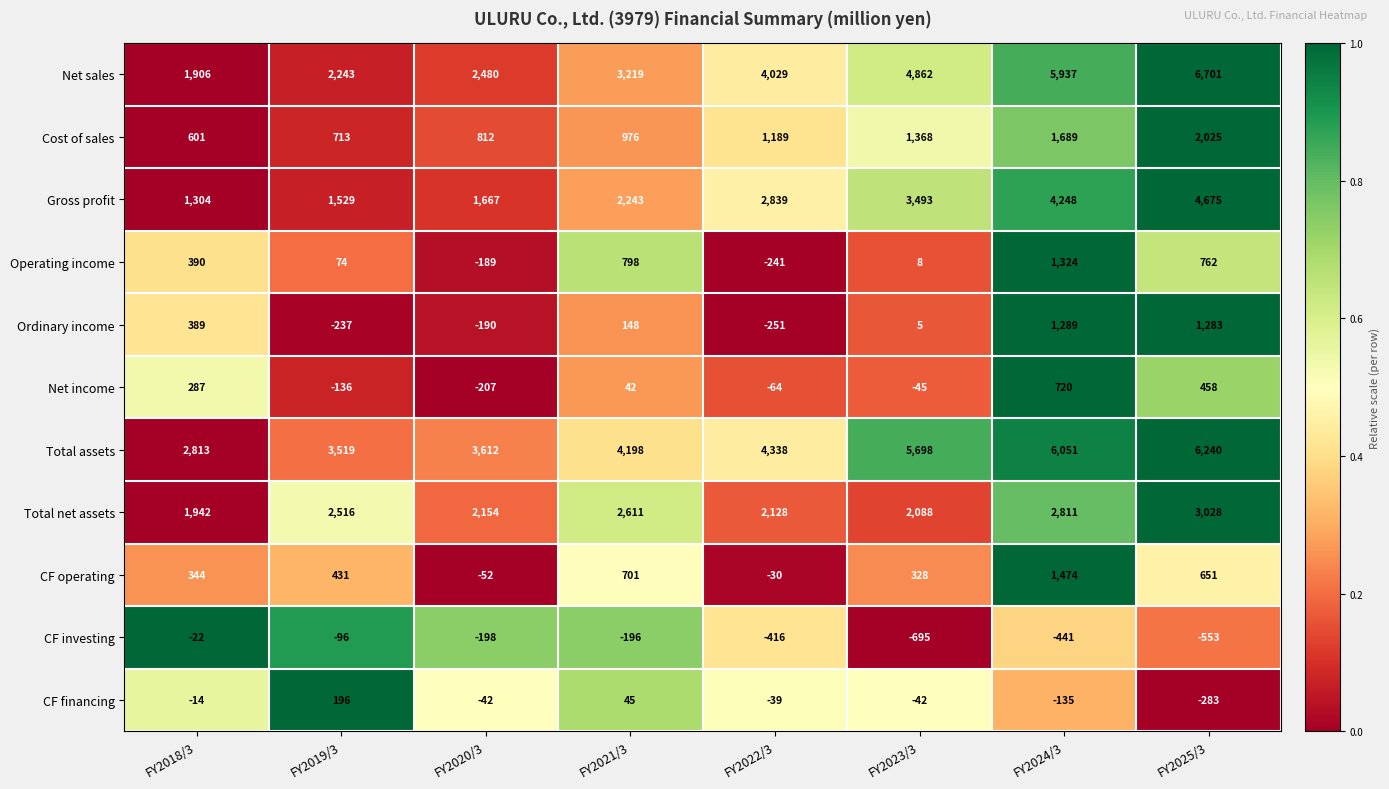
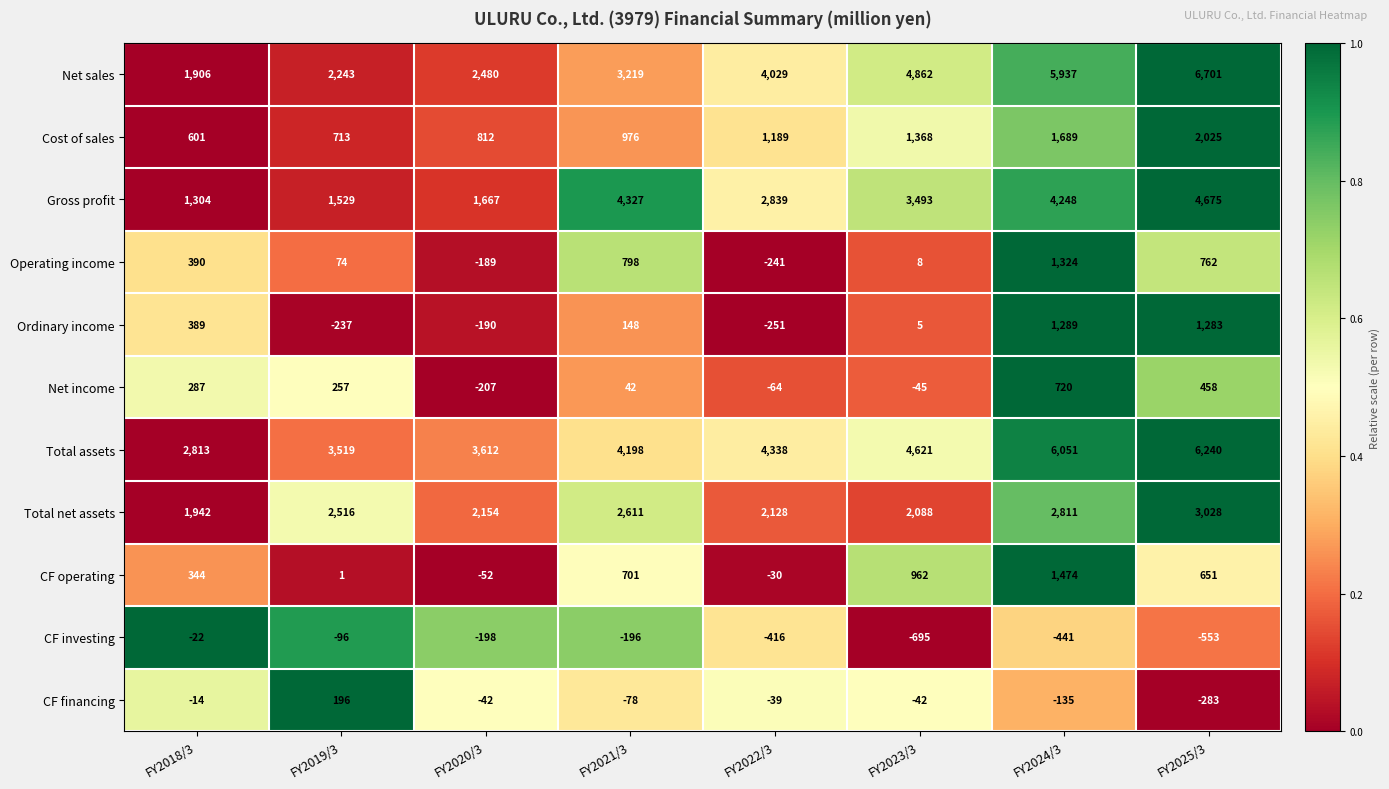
Gross profit, FY2021/3: 2,243 -> 4,327
Net income, FY2019/3: -136 -> 257
Total assets, FY2023/3: 5,698 -> 4,621
CF operating, FY2019/3: 431 -> 1
CF operating, FY2023/3: 328 -> 962
CF financing, FY2021/3: 45 -> -78
